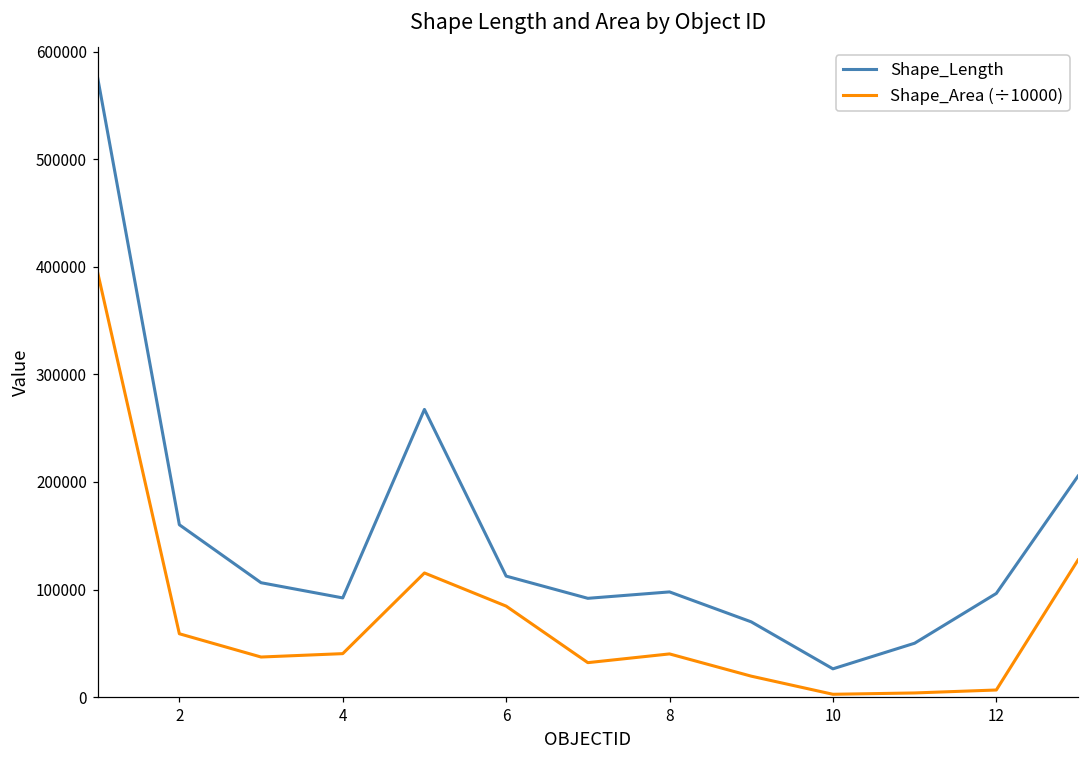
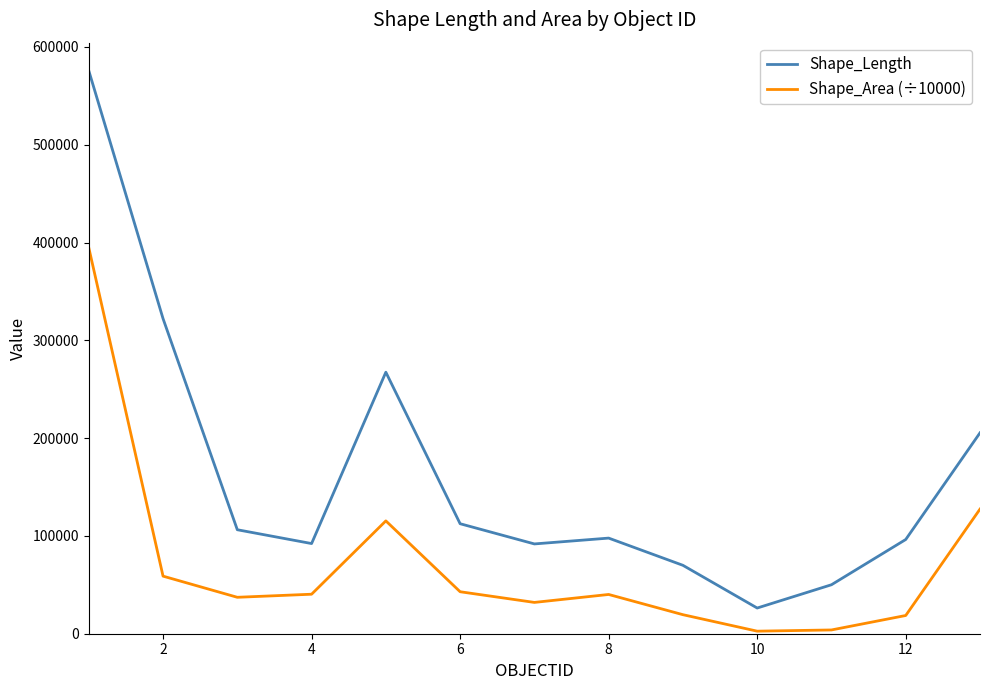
Shape_Length, 2: 160000 -> 320000
Shape_Area (÷10000), 6: 80000 -> 40000
Shape_Area (÷10000), 12: 10000 -> 20000
